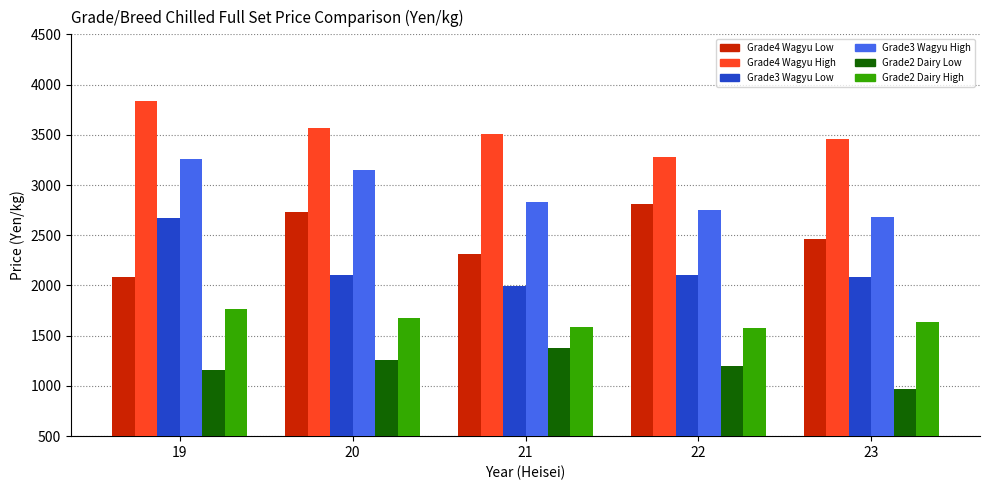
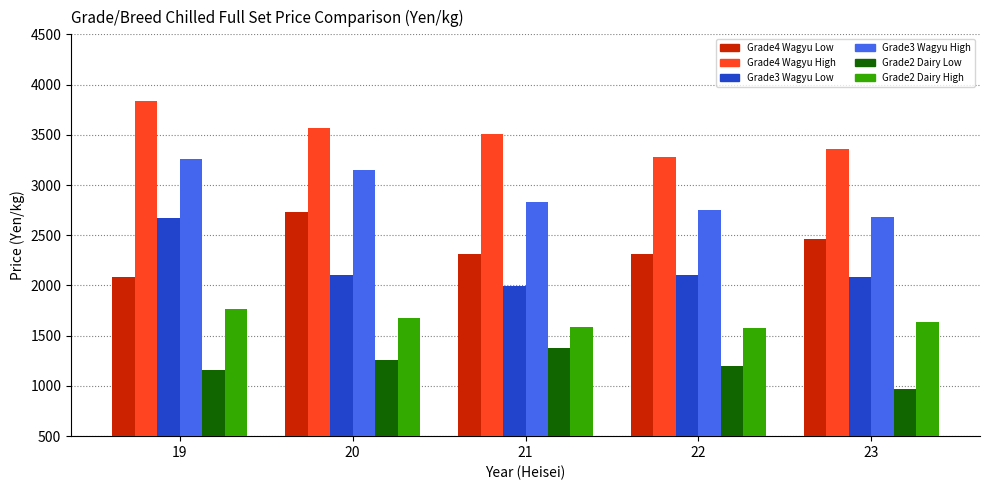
Grade4 Wagyu Low, 22: 2810 -> 2310
Grade4 Wagyu High, 23: 3460 -> 3360
